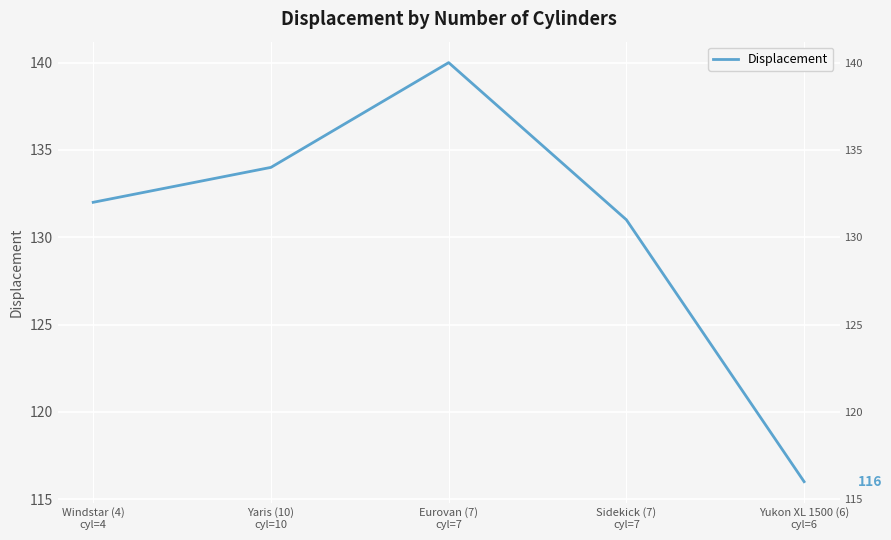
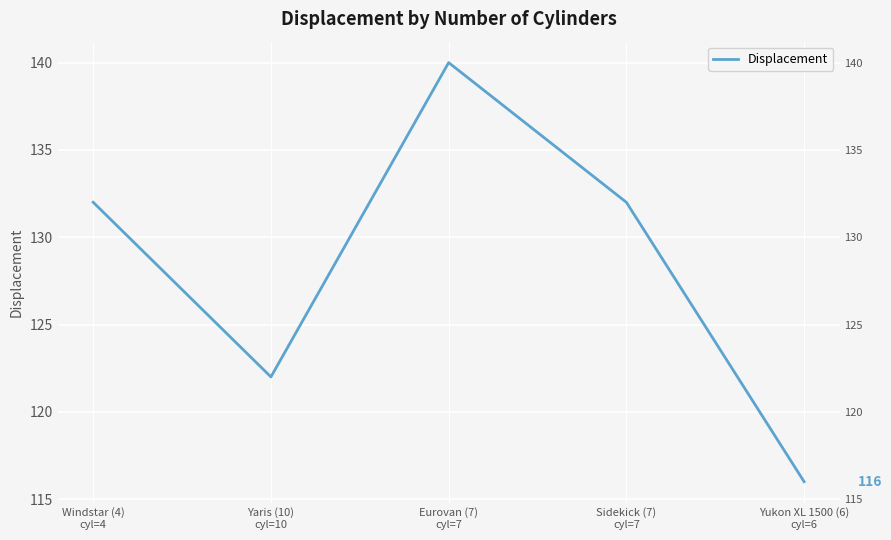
Yaris (10) cyl=10: 134 -> 122
Sidekick (7) cyl=7: 131 -> 132
